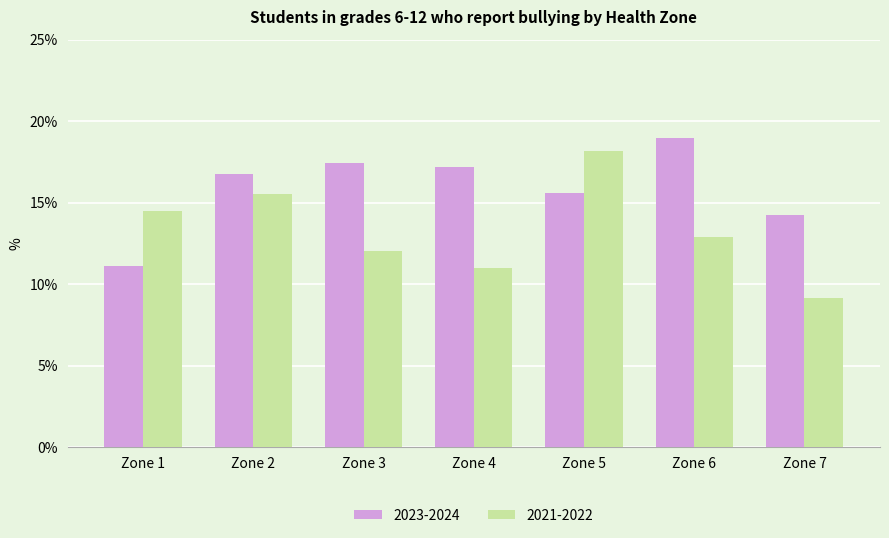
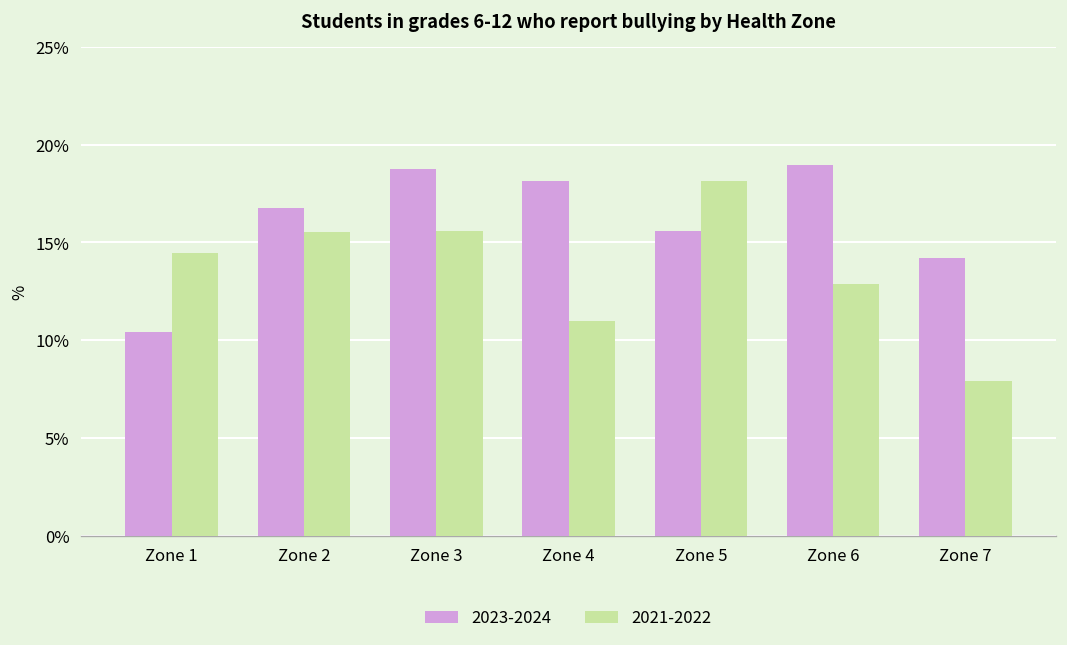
2023-2024, Zone 1: 11.1% -> 10.4%
2023-2024, Zone 3: 17.4% -> 18.8%
2021-2022, Zone 3: 12.0% -> 15.6%
2023-2024, Zone 4: 17.2% -> 18.2%
2021-2022, Zone 7: 9.2% -> 7.9%
